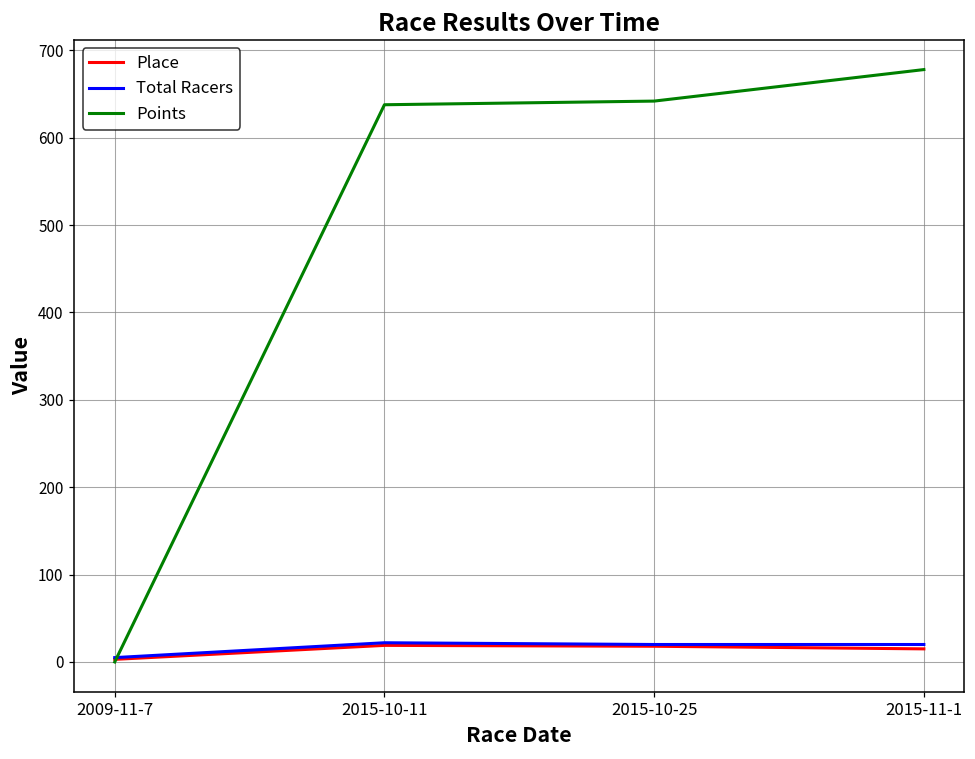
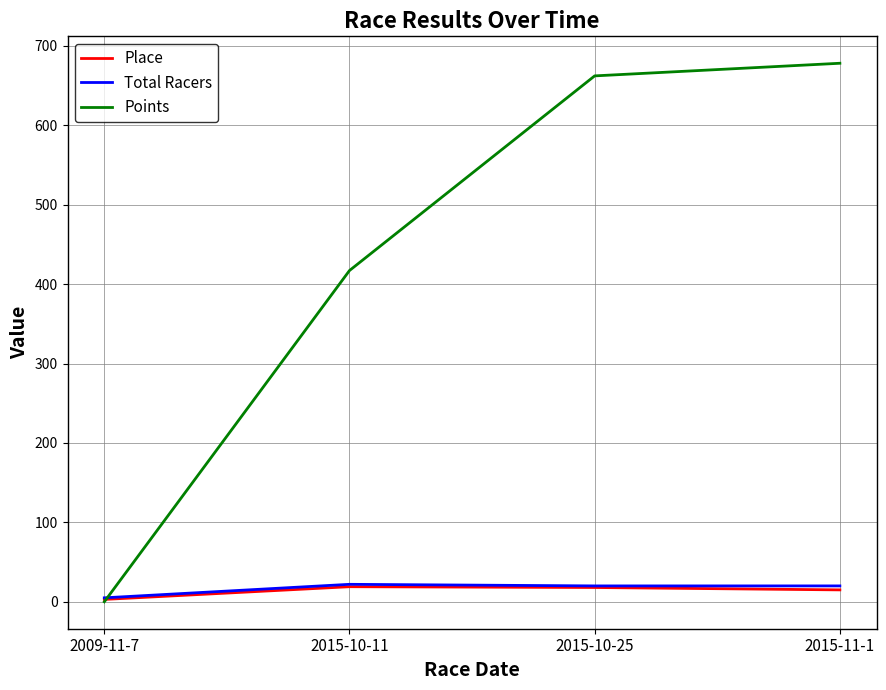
Points, 2015-10-11: 640 -> 420
Points, 2015-10-25: 640 -> 660
